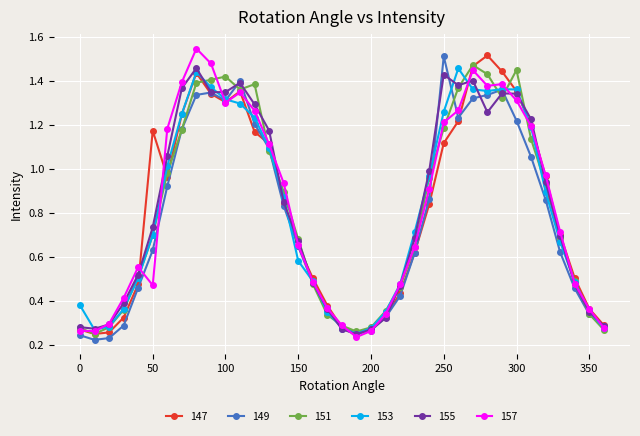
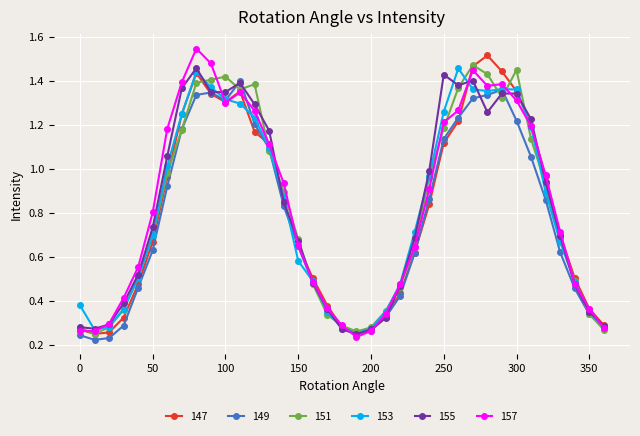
147, 50: 1.17 -> 0.67
157, 50: 0.47 -> 0.80
149, 250: 1.51 -> 1.14
